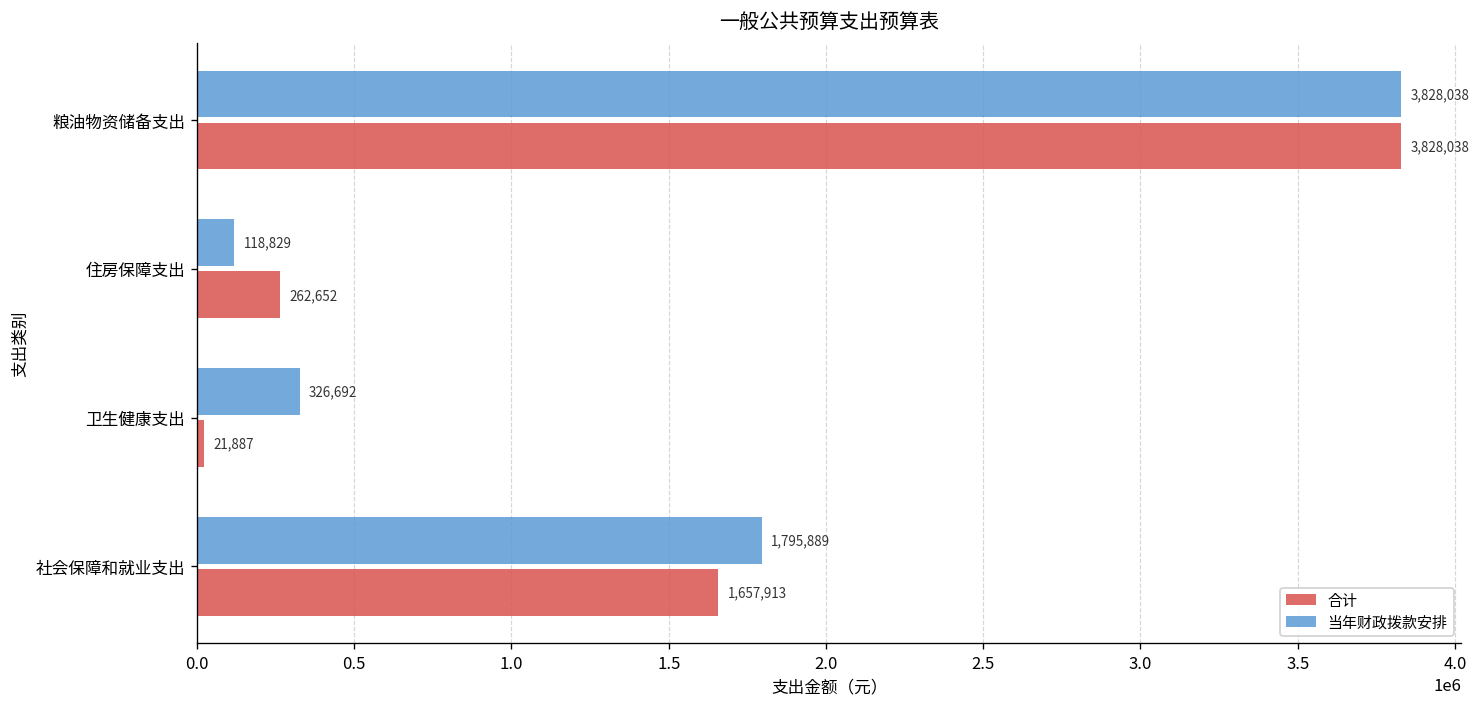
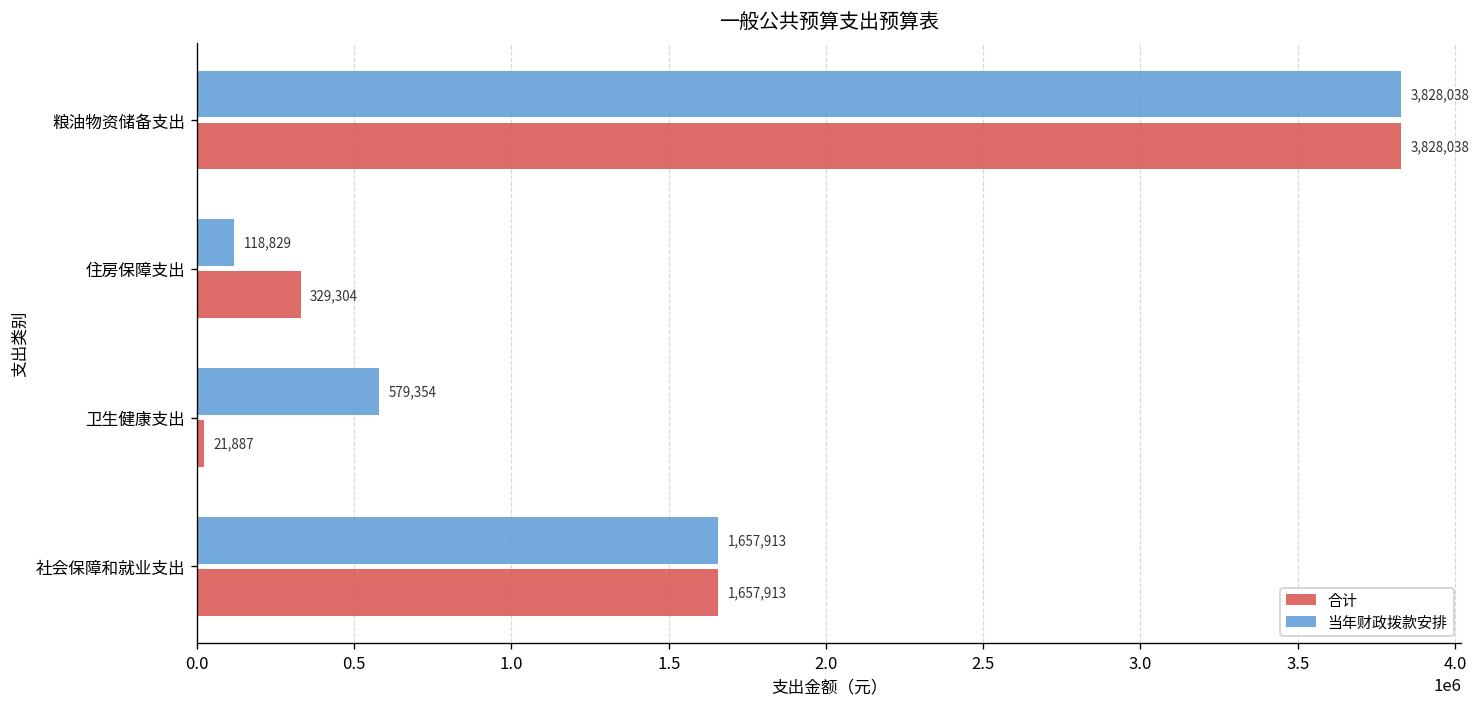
合计, 住房保障支出: 262,652 -> 329,304
当年财政拨款安排, 卫生健康支出: 326,692 -> 579,354
当年财政拨款安排, 社会保障和就业支出: 1,795,889 -> 1,657,913
